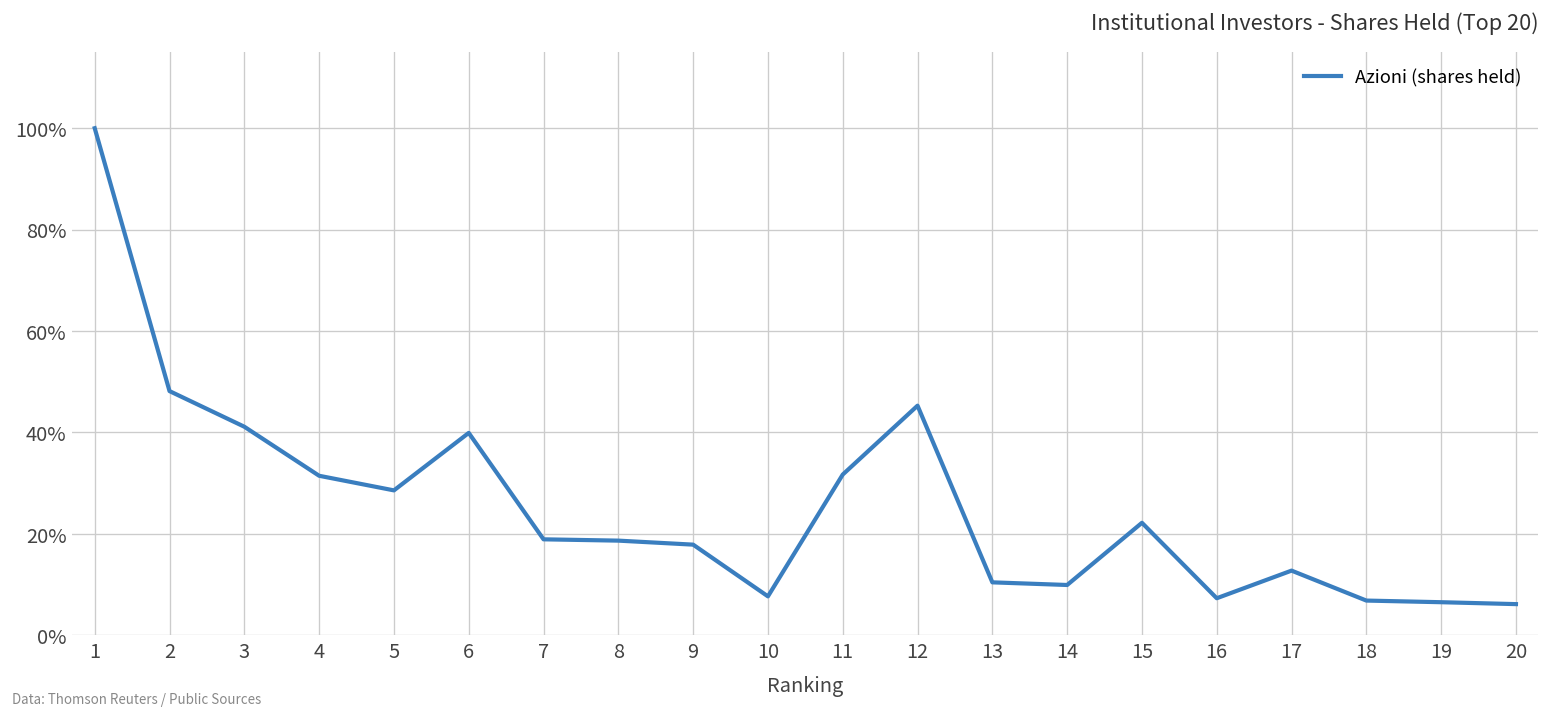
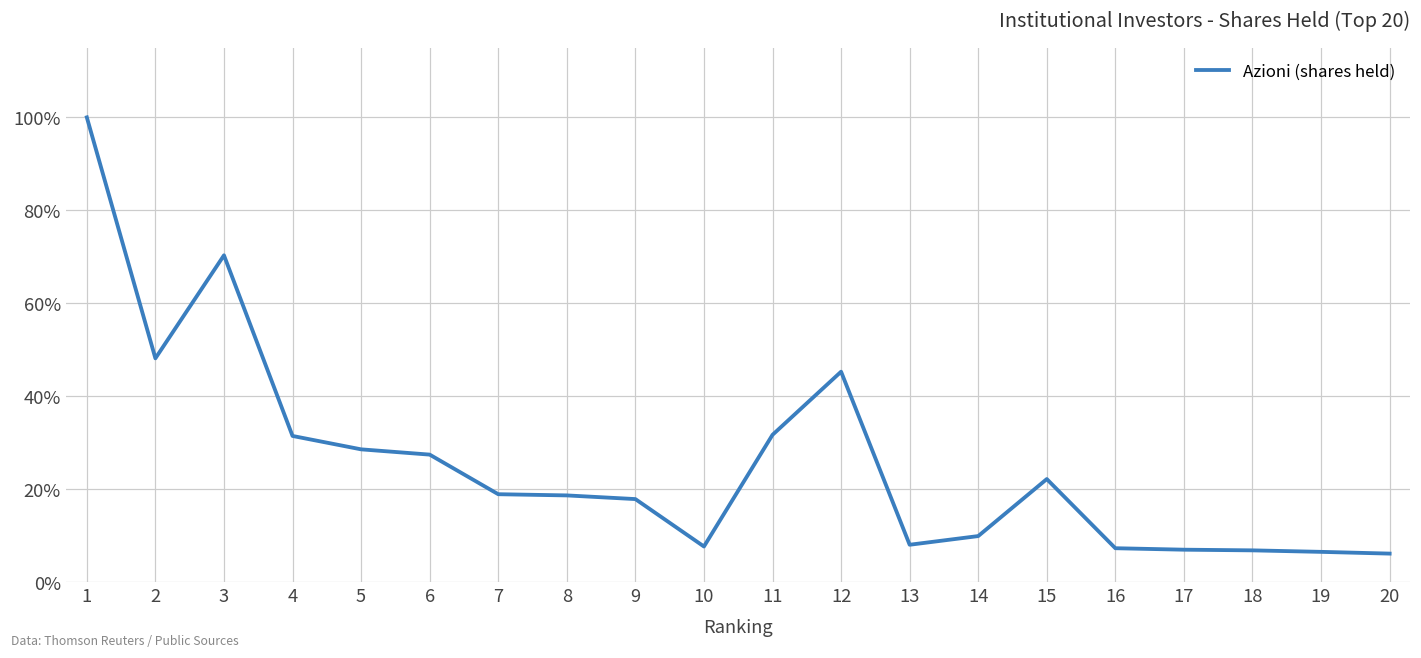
3: 41% -> 70%
6: 40% -> 27%
13: 10% -> 8%
17: 13% -> 7%
